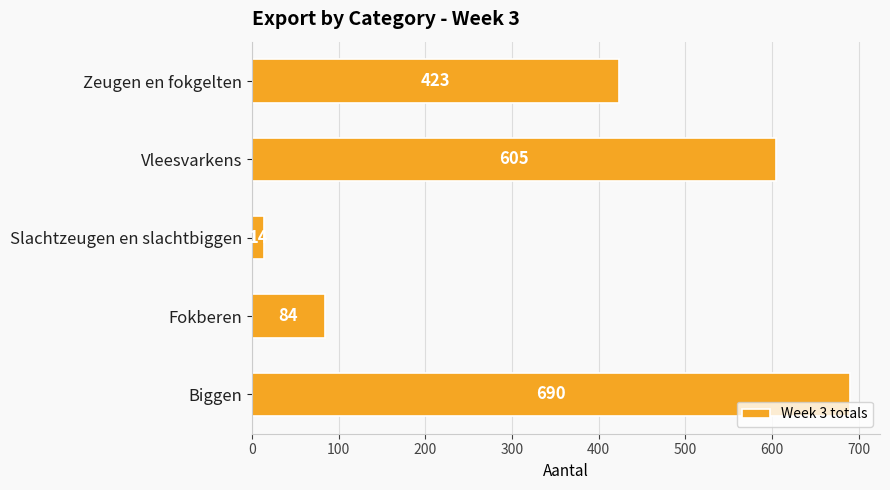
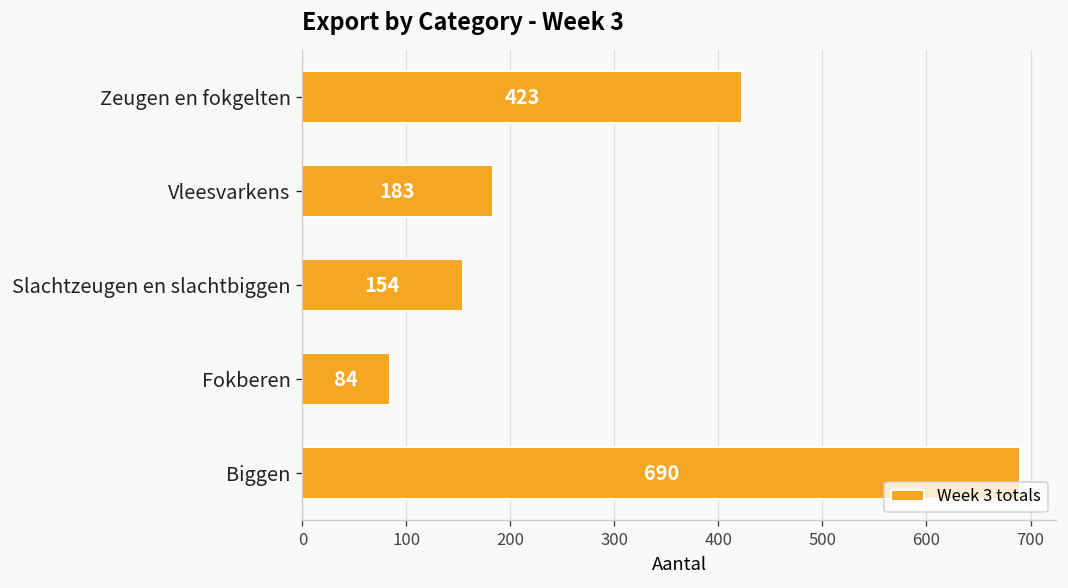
Vleesvarkens: 605 -> 183
Slachtzeugen en slachtbiggen: 10 -> 150
